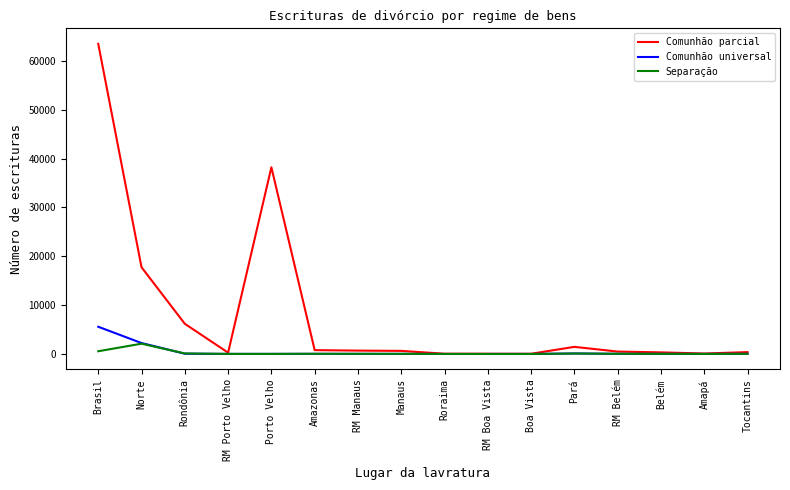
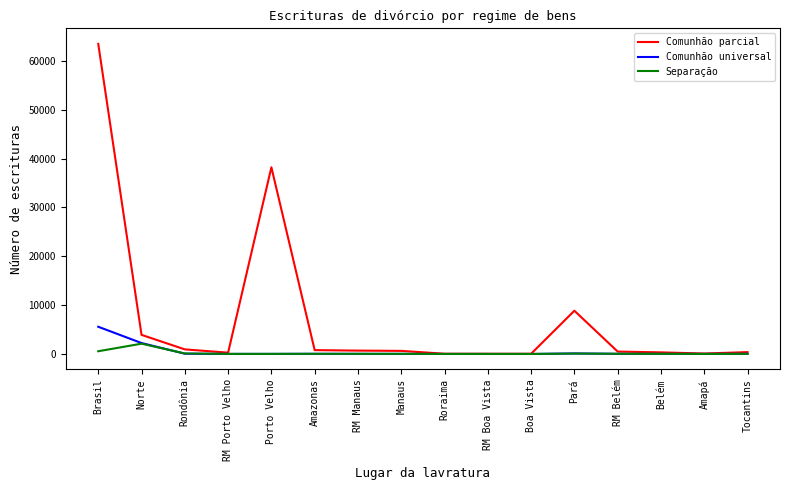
Comunhão parcial, Norte: 18000 -> 4000
Comunhão parcial, Rondônia: 6000 -> 1000
Comunhão parcial, Pará: 1000 -> 9000
